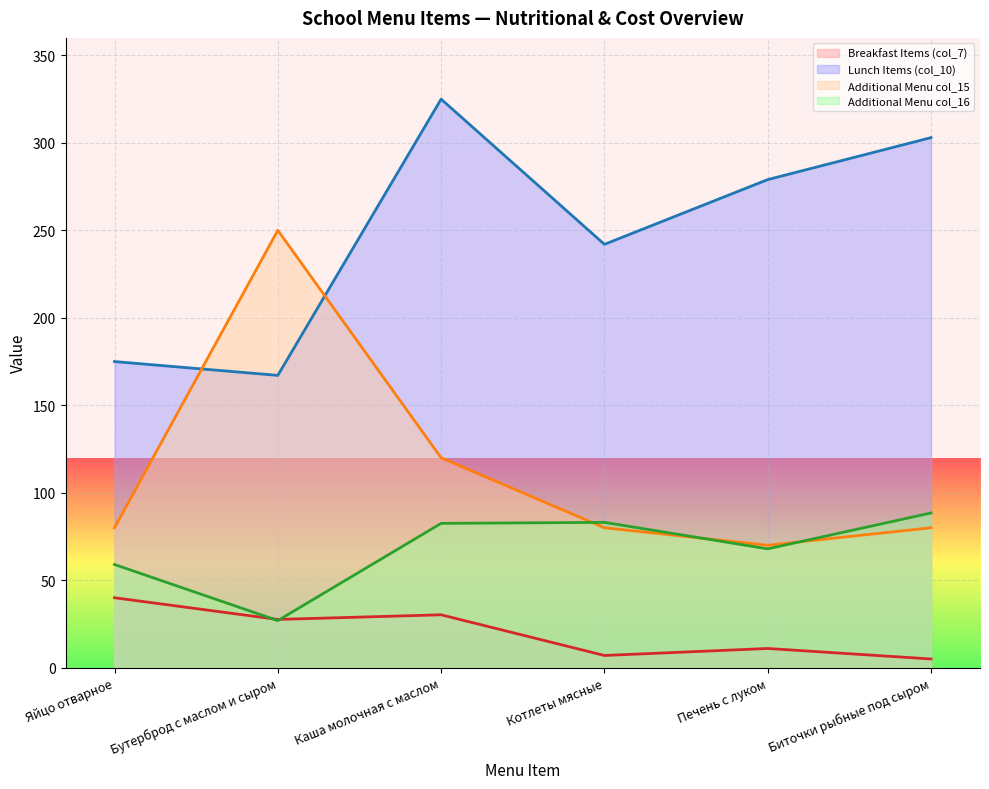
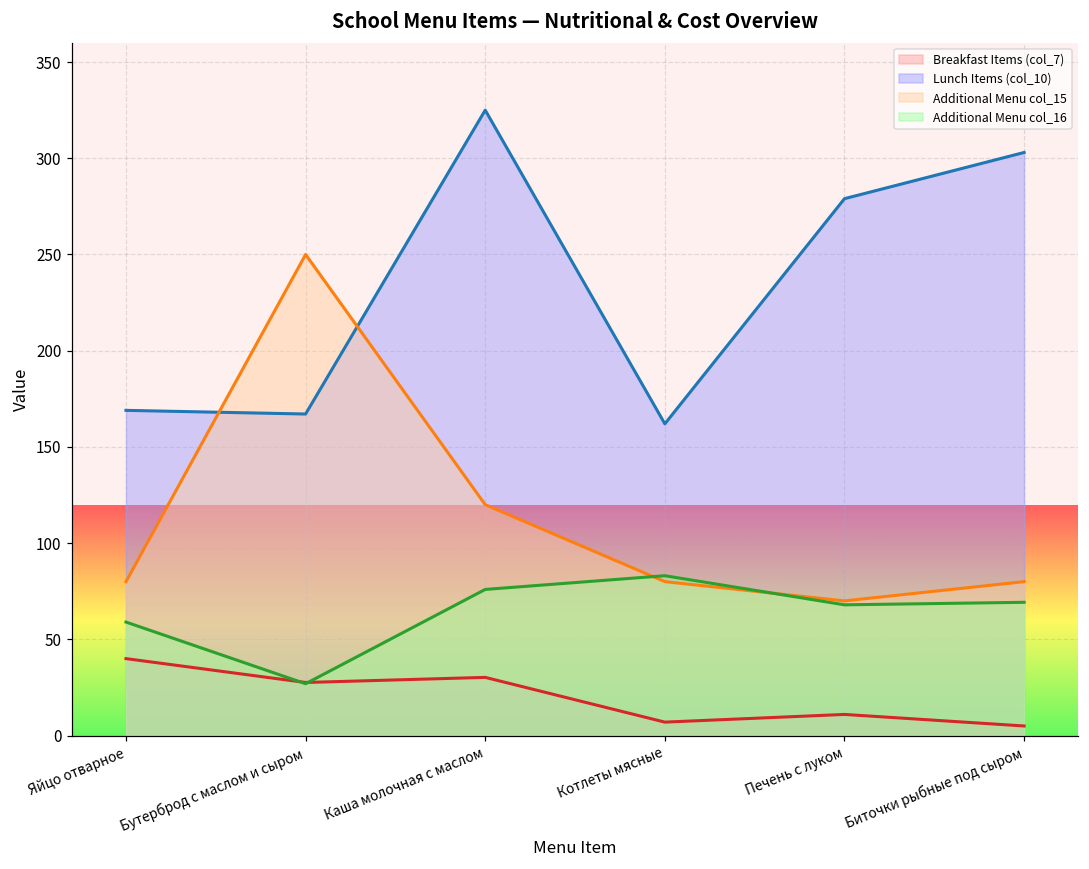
Lunch Items (col_10), Яйцо отварное: 175 -> 169
Additional Menu col_16, Каша молочная с маслом: 83 -> 76
Lunch Items (col_10), Котлеты мясные: 242 -> 162
Additional Menu col_16, Биточки рыбные под сыром: 88 -> 69
